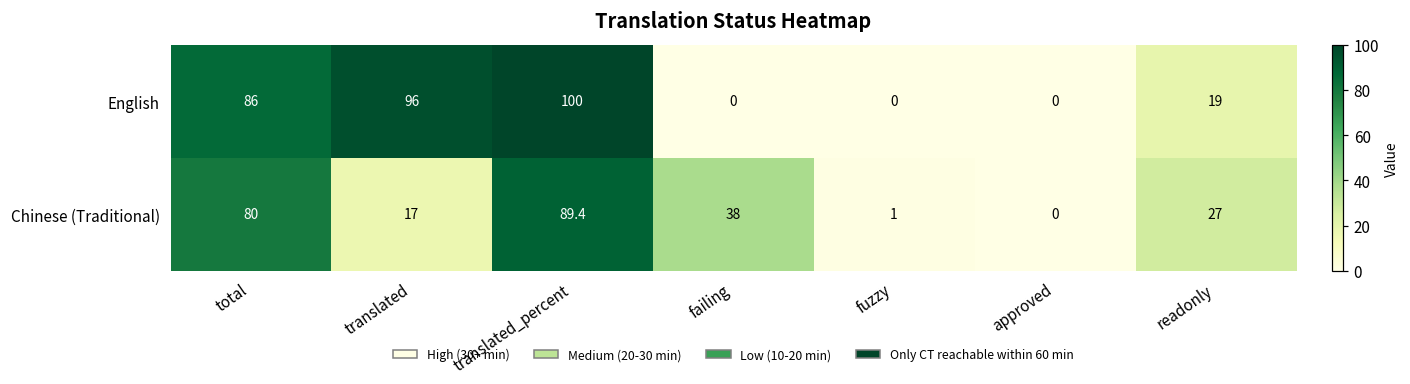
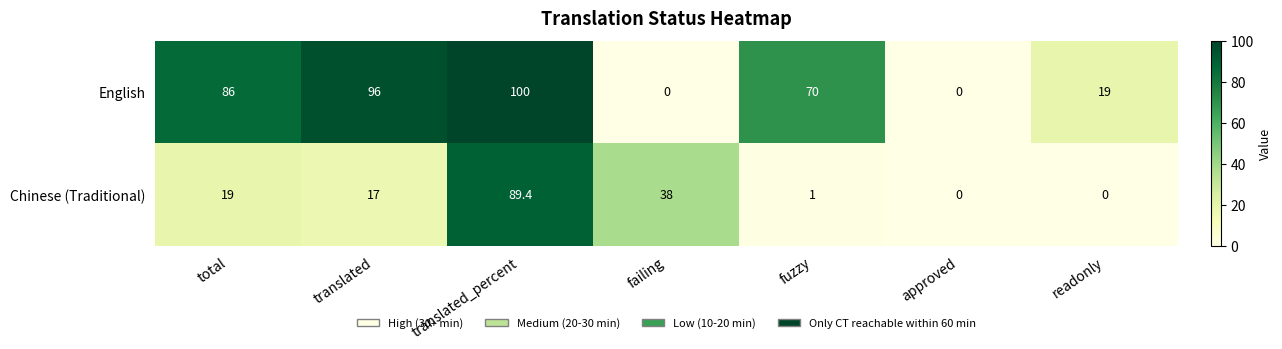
English, fuzzy: 0 -> 70
Chinese (Traditional), total: 80 -> 19
Chinese (Traditional), readonly: 27 -> 0
